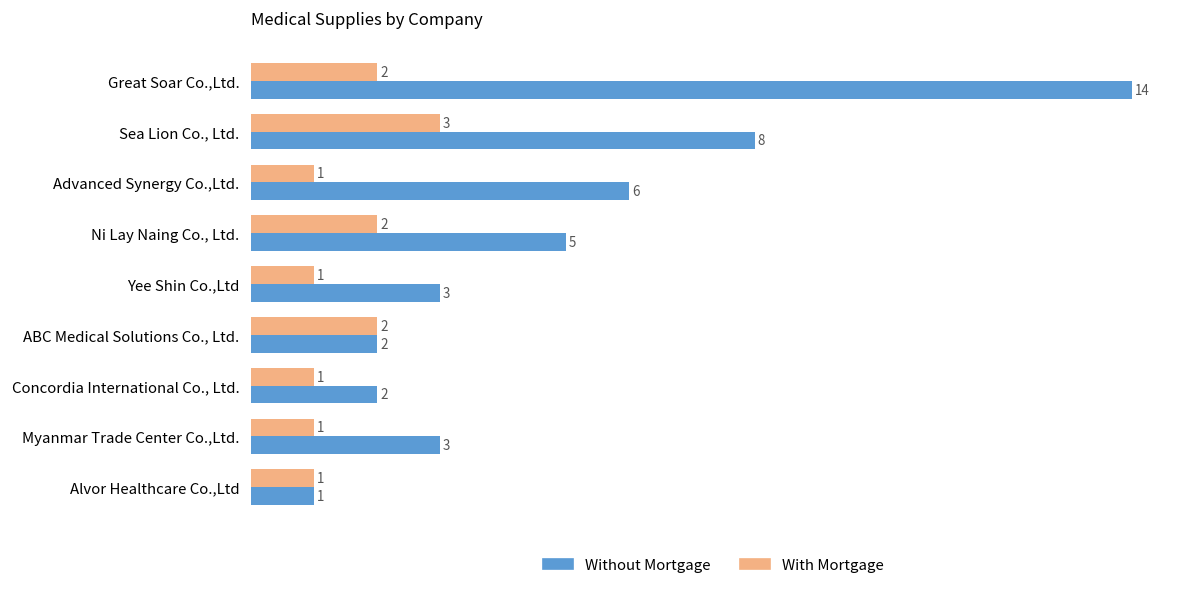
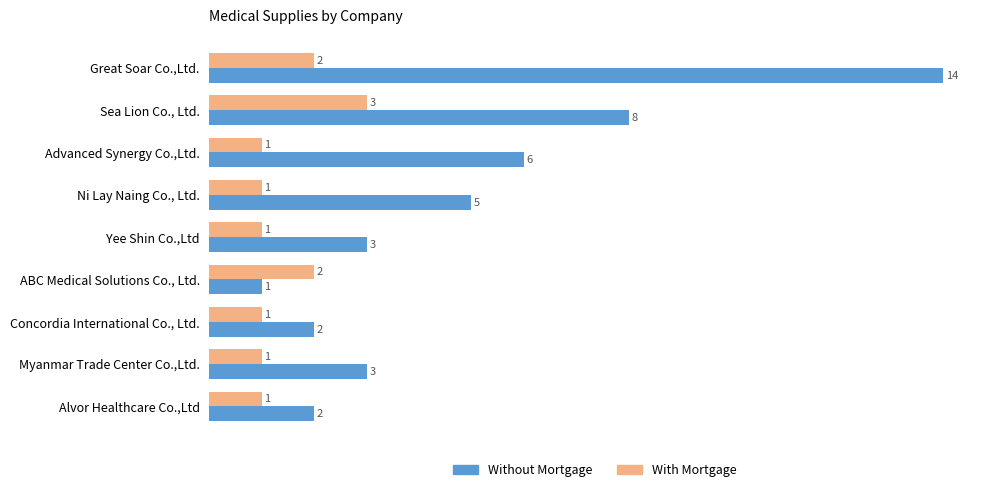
With Mortgage, Ni Lay Naing Co., Ltd.: 2 -> 1
Without Mortgage, ABC Medical Solutions Co., Ltd.: 2 -> 1
Without Mortgage, Alvor Healthcare Co.,Ltd: 1 -> 2
